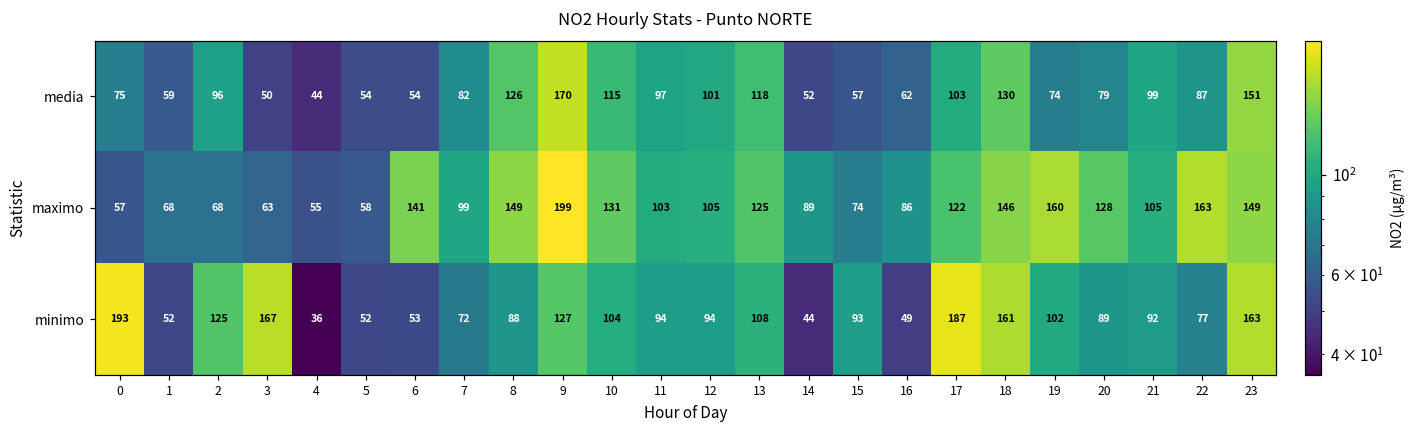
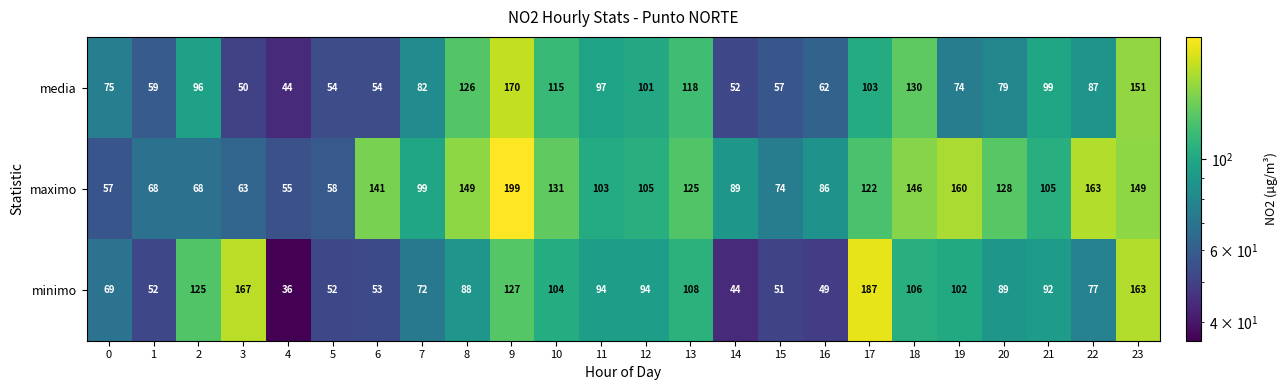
minimo, 0: 193 -> 69
minimo, 15: 93 -> 51
minimo, 18: 161 -> 106
